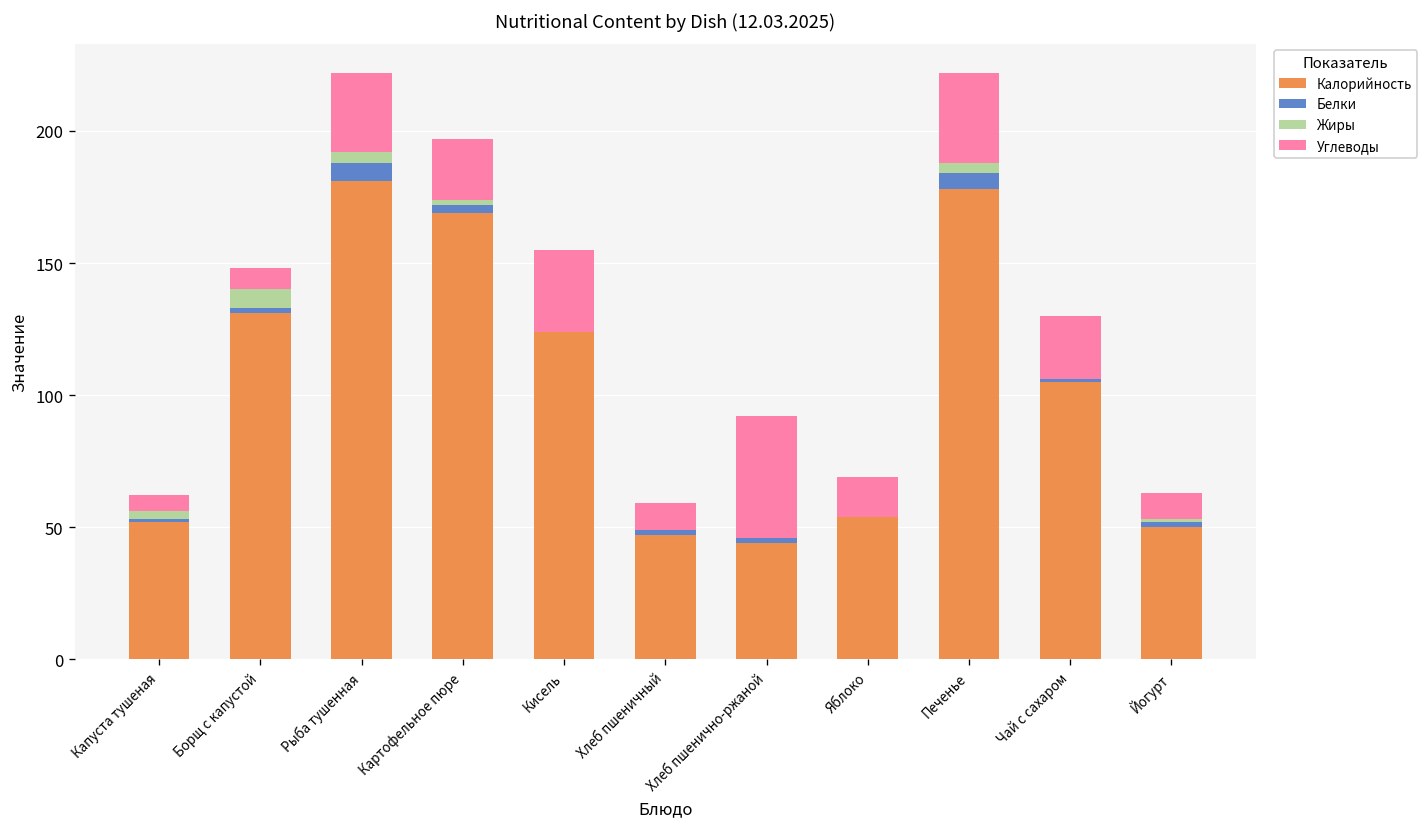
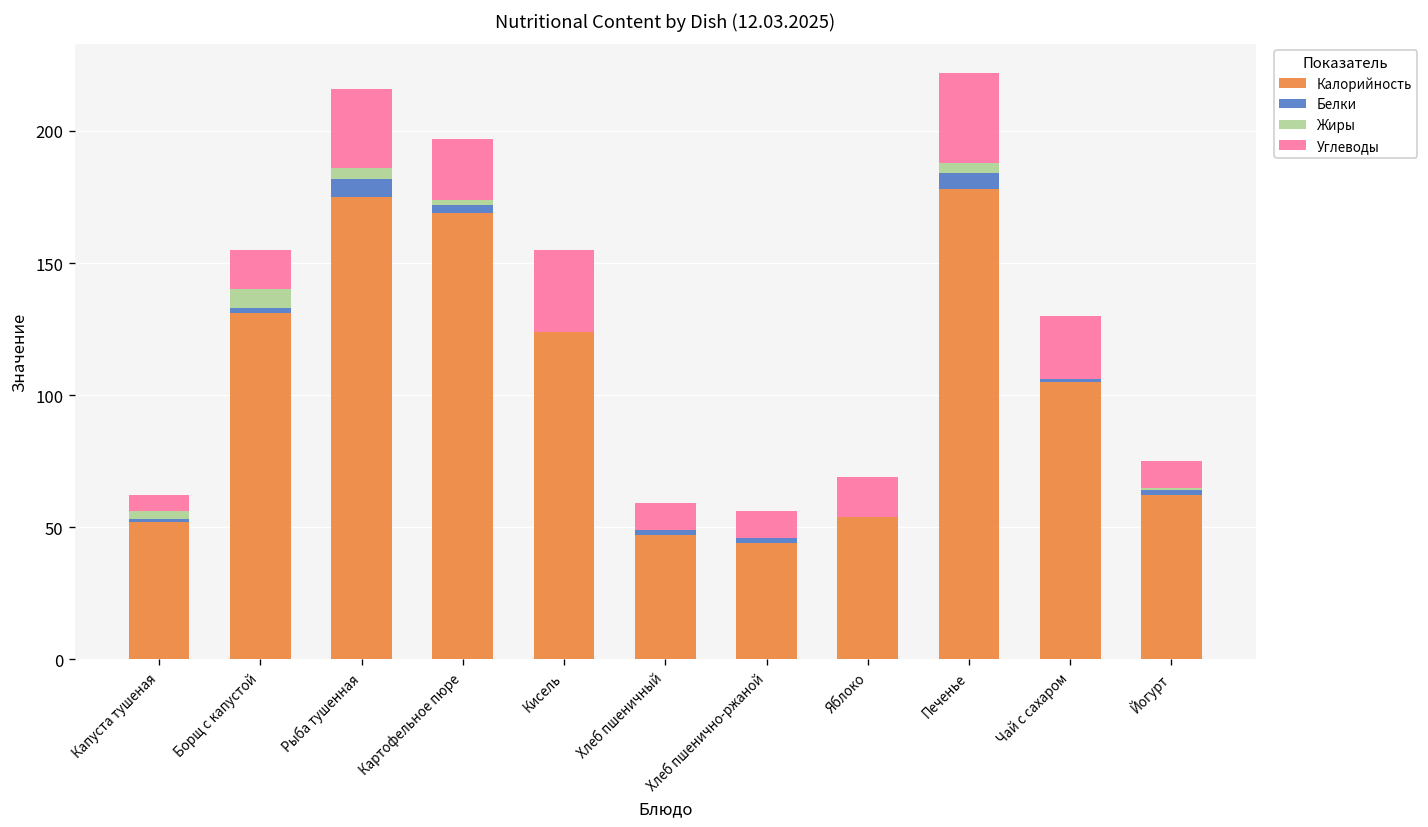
Углеводы, Борщ с капустой: 8 -> 15
Калорийность, Рыба тушенная: 181 -> 175
Углеводы, Хлеб пшенично-ржаной: 46 -> 10
Калорийность, Йогурт: 50 -> 62
